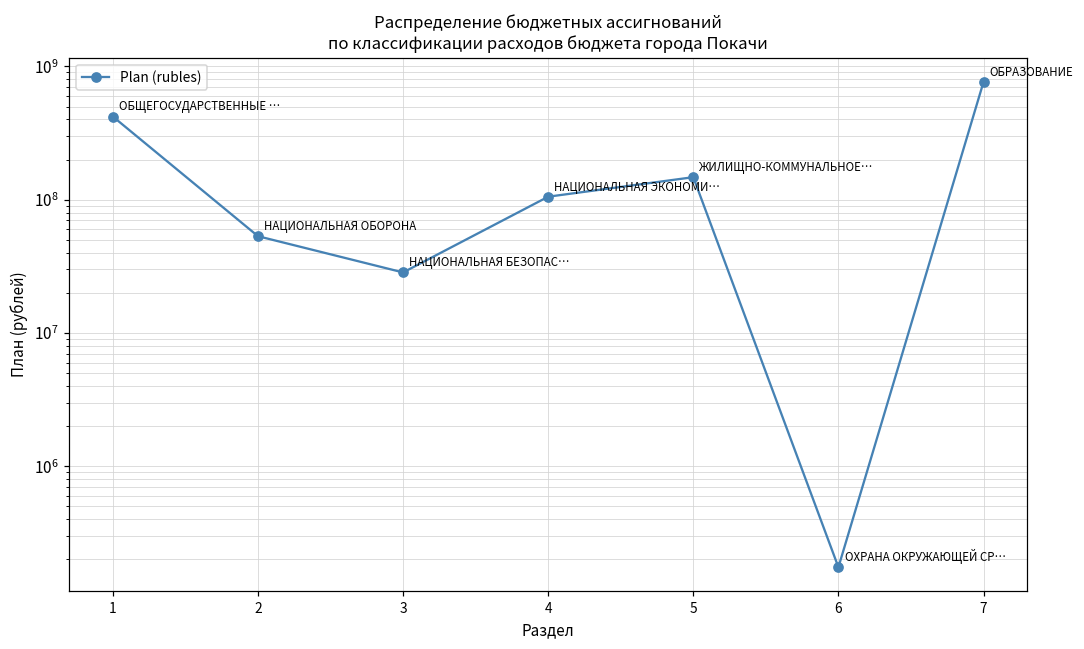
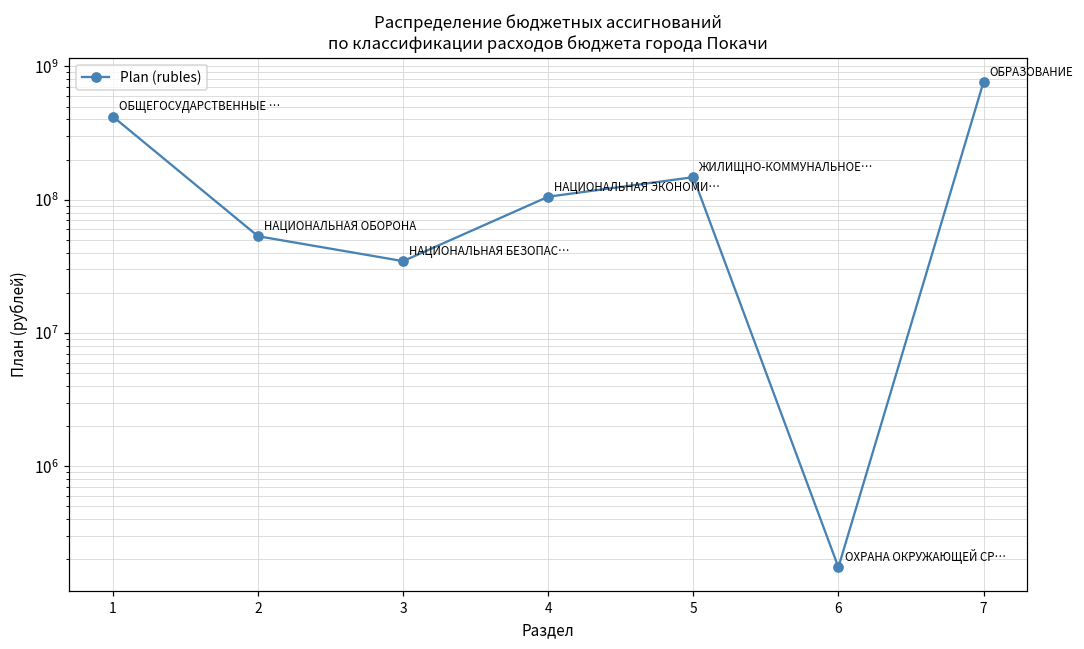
3: 28000000 -> 35000000
